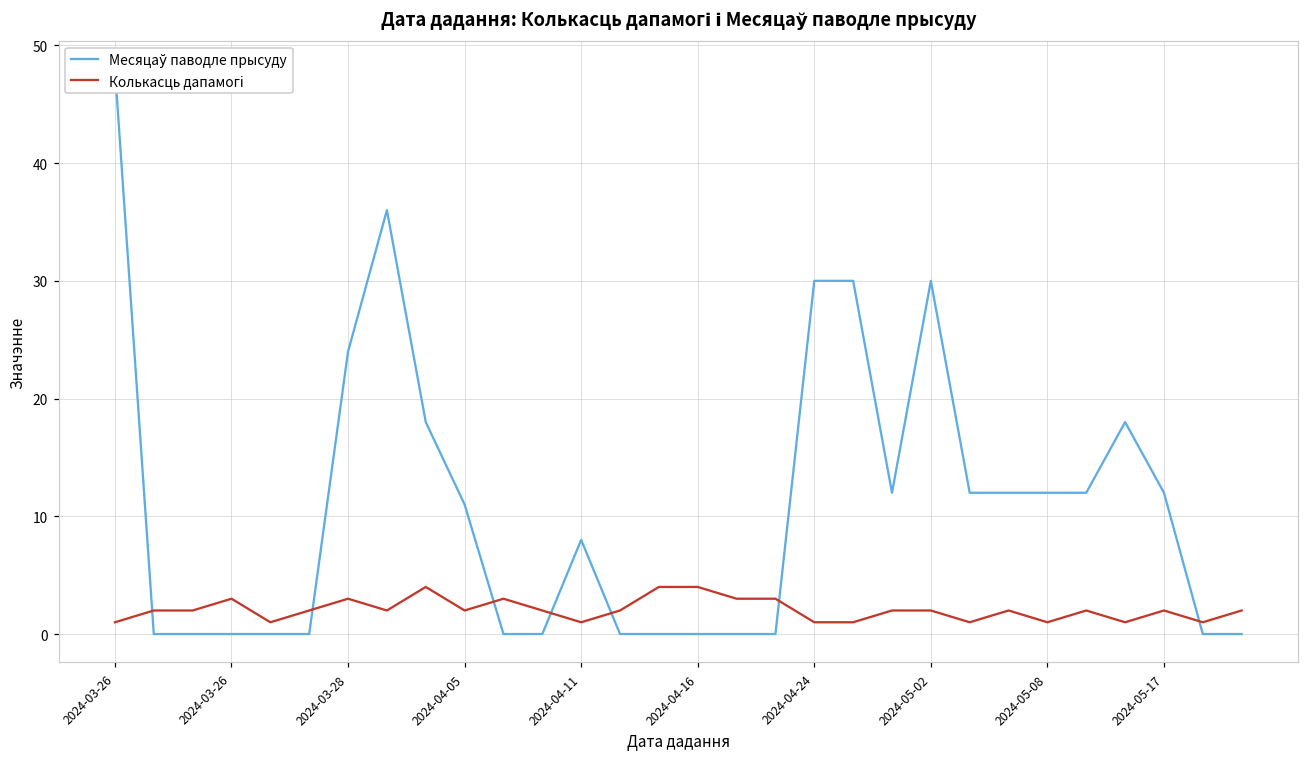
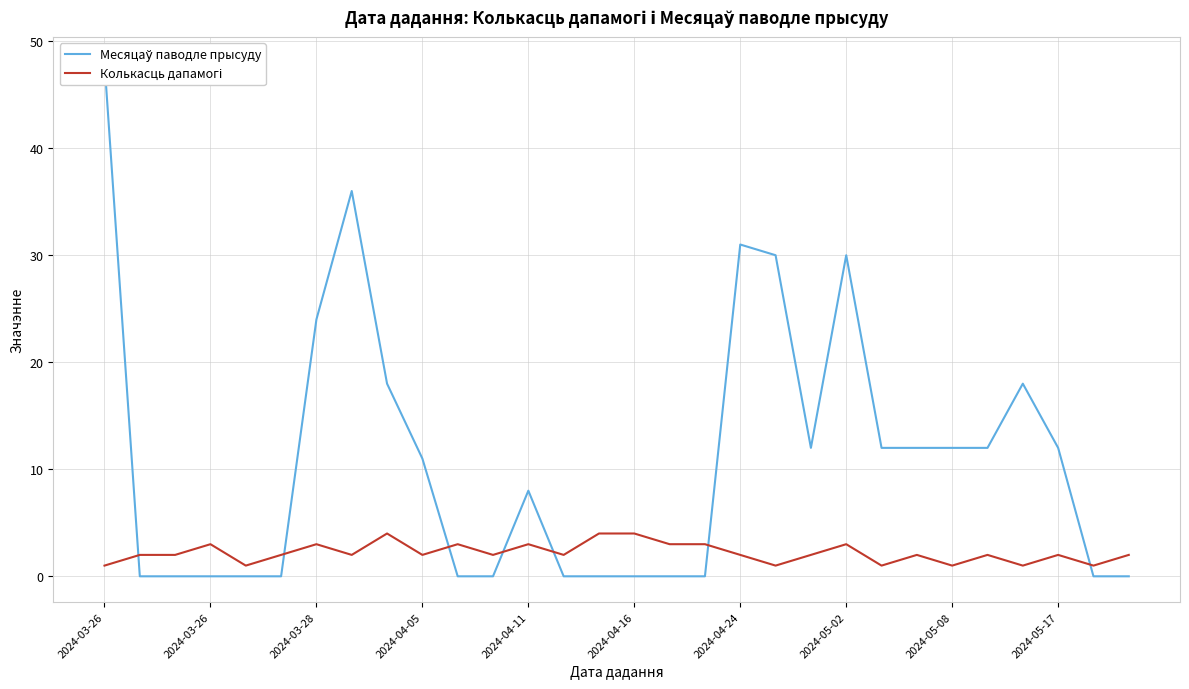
Колькасць дапамогі, 2024-04-11: 1 -> 3
Месяцаў паводле прысуду, 2024-04-24: 30 -> 31
Колькасць дапамогі, 2024-04-24: 1 -> 2
Колькасць дапамогі, 2024-05-02: 2 -> 3
